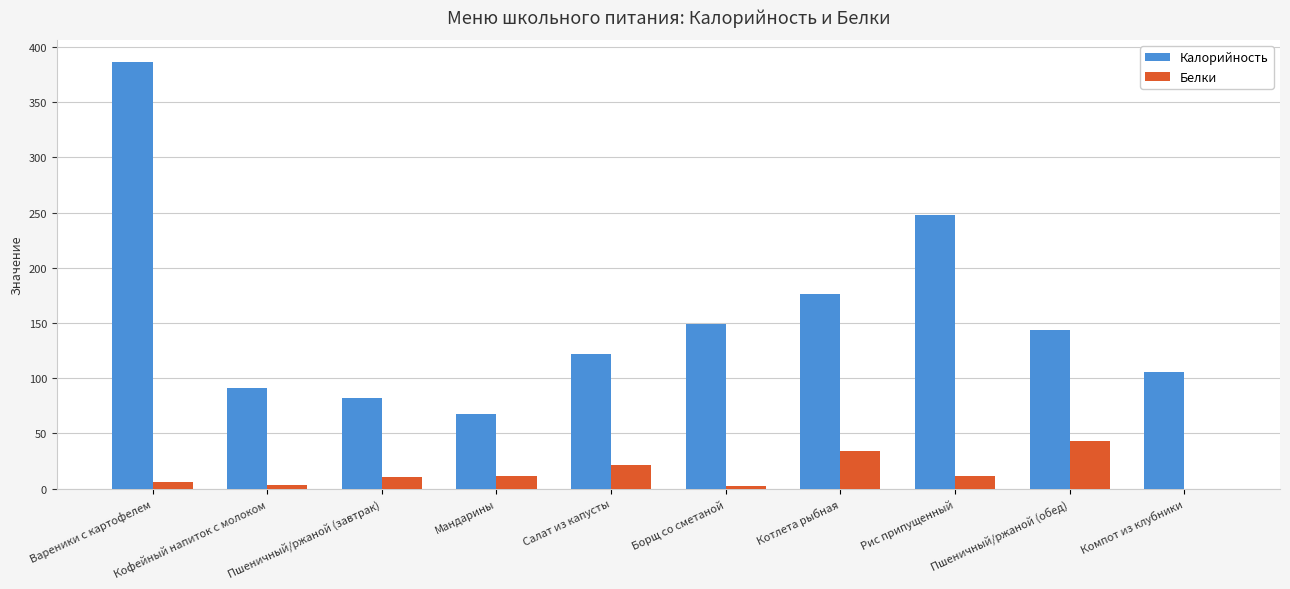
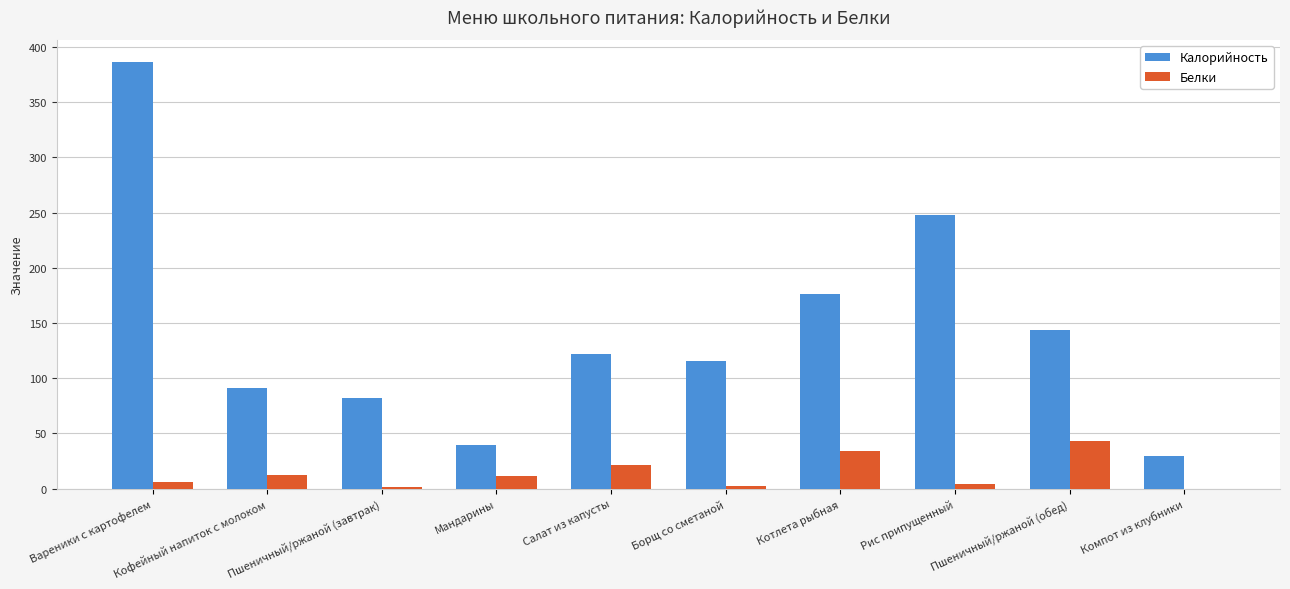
Белки, Кофейный напиток с молоком: 4 -> 12
Белки, Пшеничный/ржаной (завтрак): 11 -> 2
Калорийность, Мандарины: 68 -> 39
Калорийность, Борщ со сметаной: 149 -> 115
Белки, Рис припущенный: 11 -> 4
Калорийность, Компот из клубники: 106 -> 29
